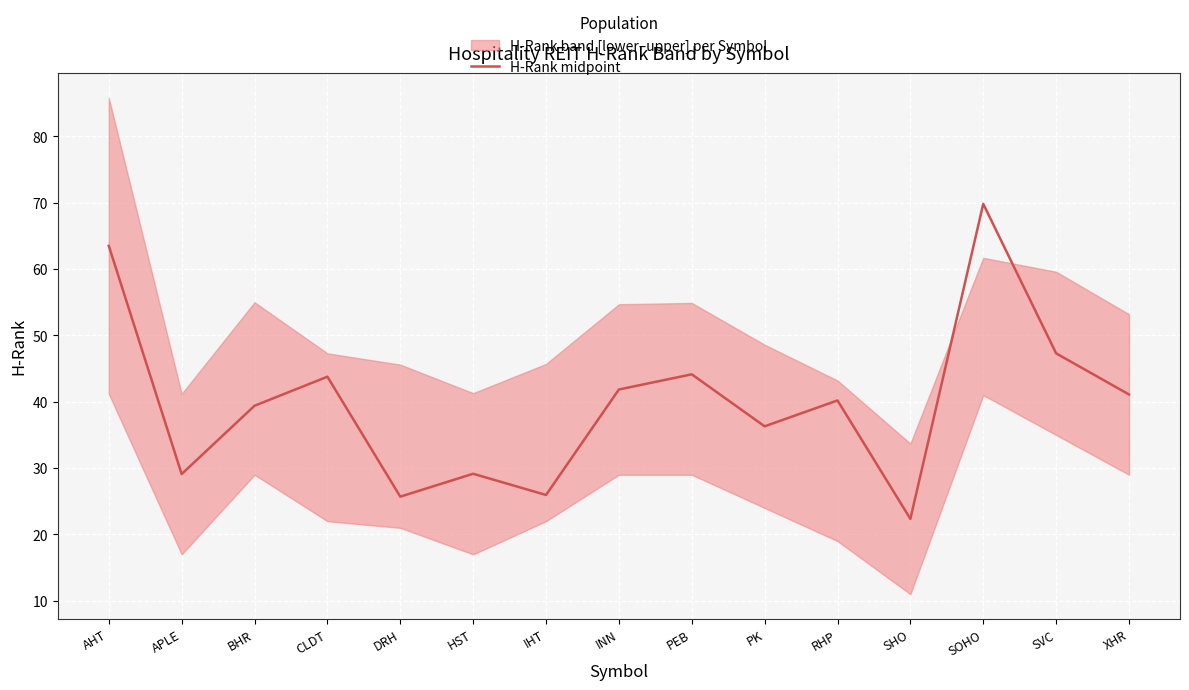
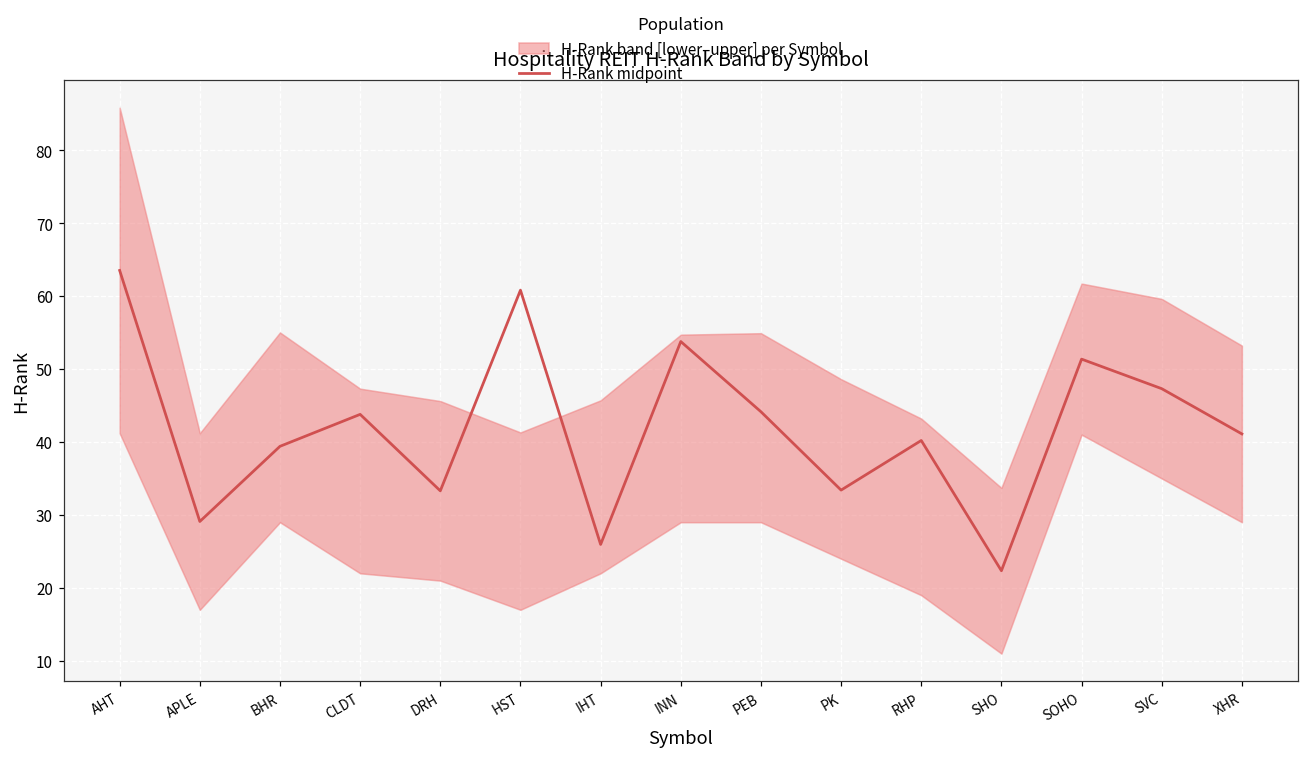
H-Rank midpoint, DRH: 26 -> 33
H-Rank midpoint, HST: 29 -> 61
H-Rank midpoint, INN: 42 -> 54
H-Rank midpoint, PK: 36 -> 33
H-Rank midpoint, SOHO: 70 -> 51
